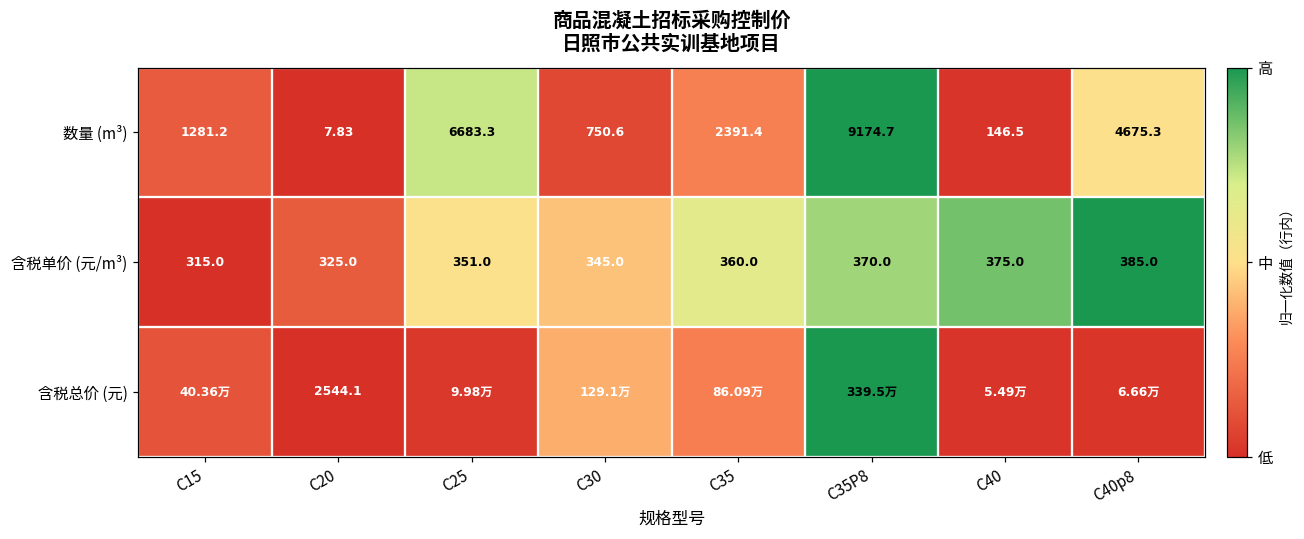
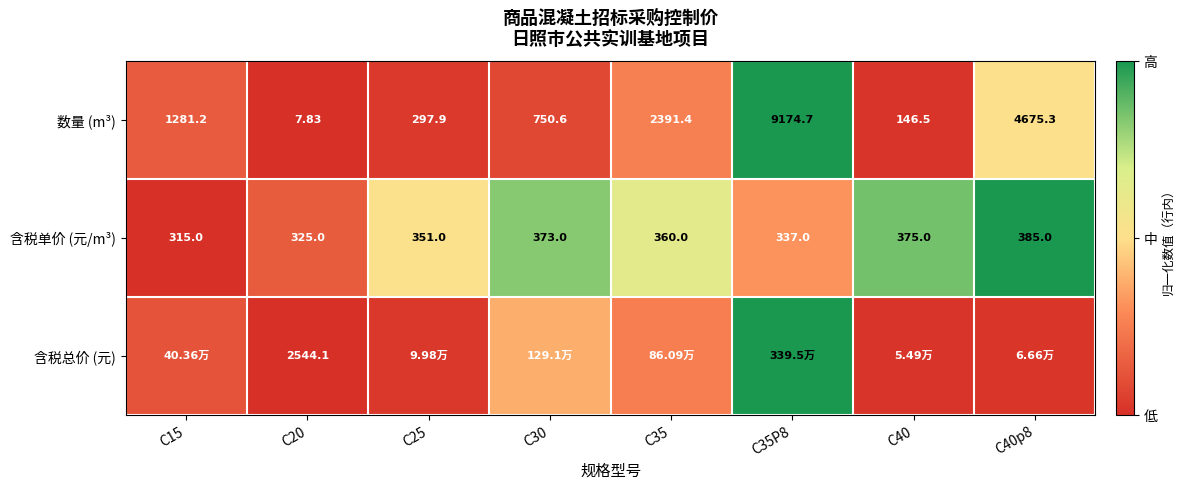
数量 (m³), C25: 6683.3 -> 297.9
含税单价 (元/m³), C30: 345.0 -> 373.0
含税单价 (元/m³), C35P8: 370.0 -> 337.0
